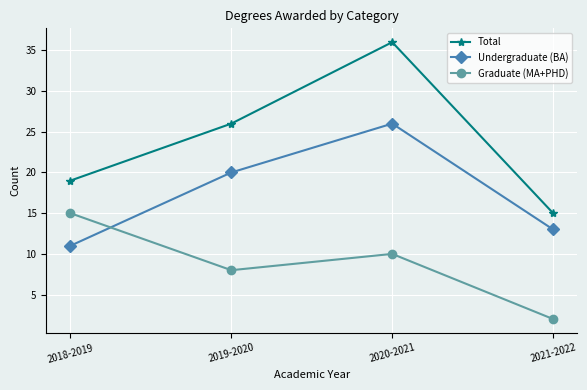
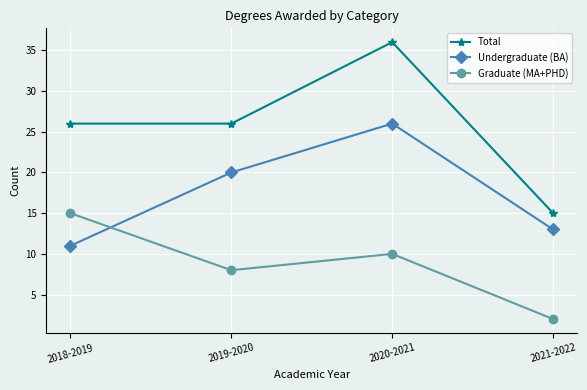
Total, 2018-2019: 19 -> 26
